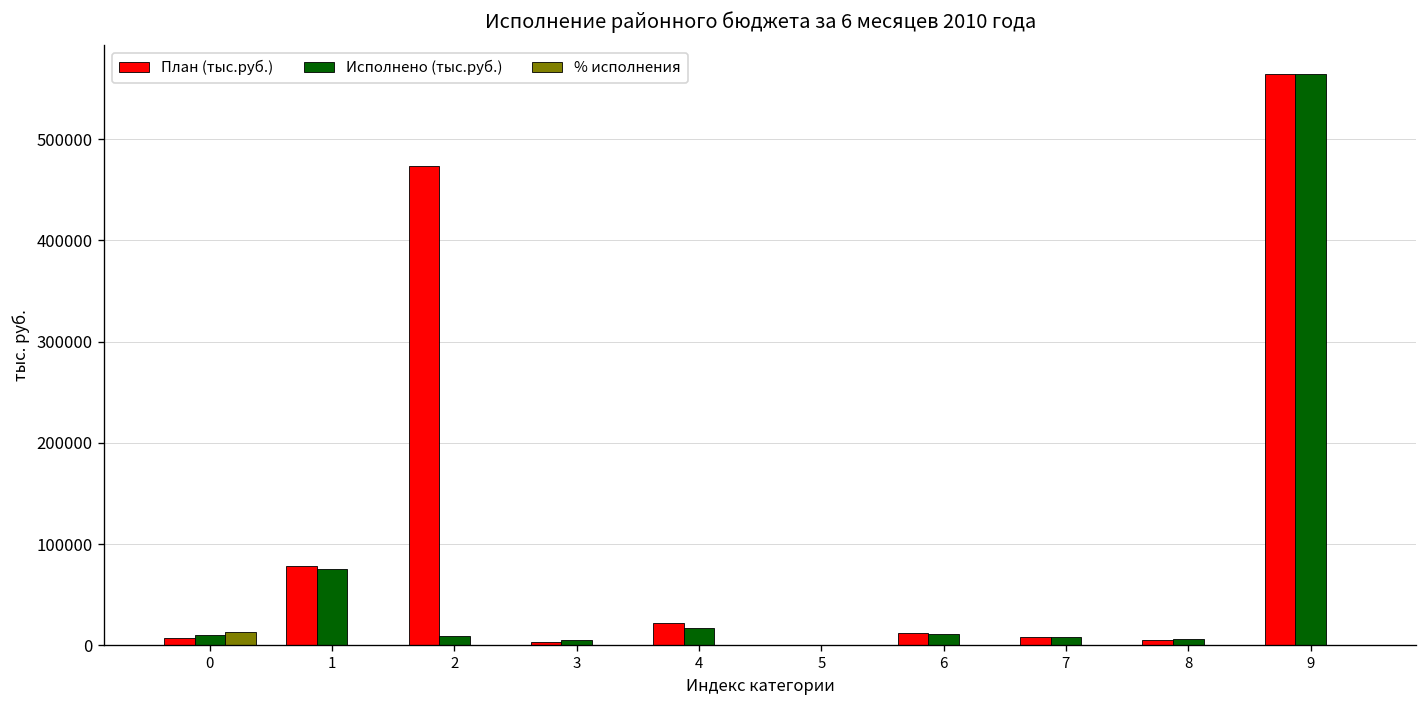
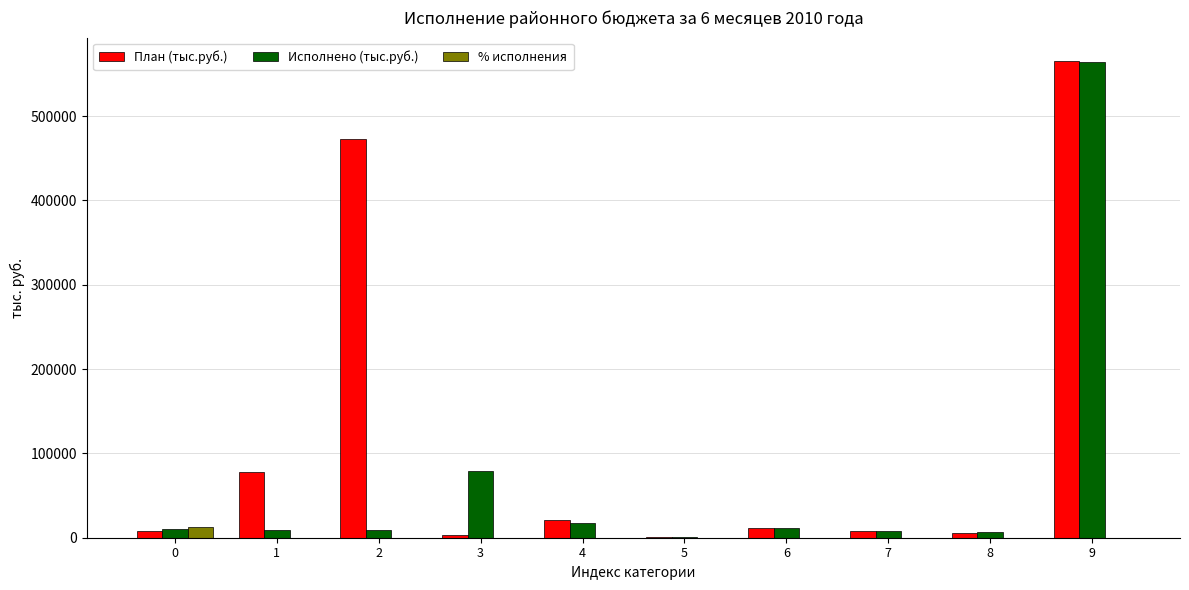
Исполнено (тыс.руб.), 1: 80000 -> 10000
Исполнено (тыс.руб.), 3: 10000 -> 80000
